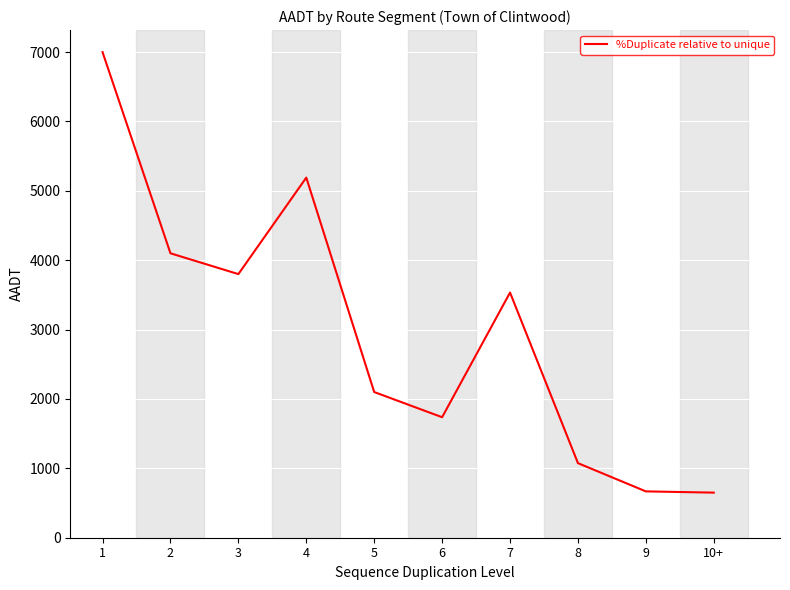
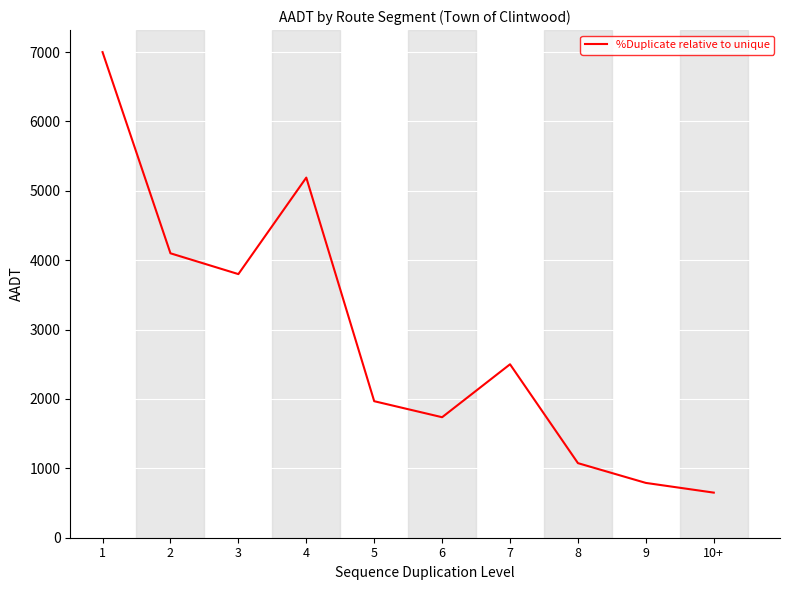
5: 2100 -> 2000
7: 3500 -> 2500
9: 700 -> 800
